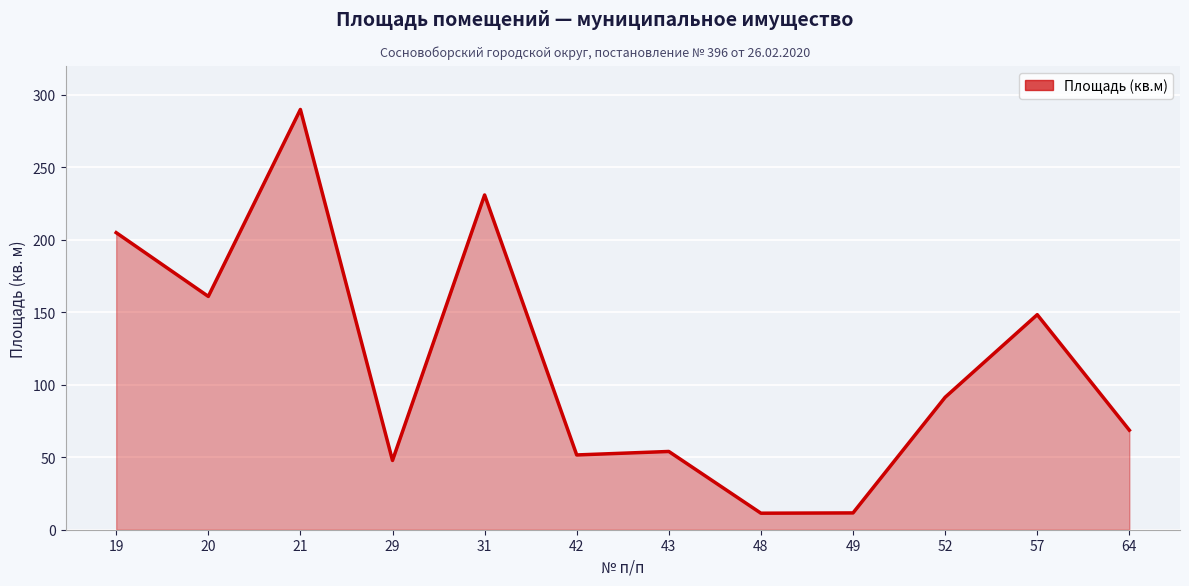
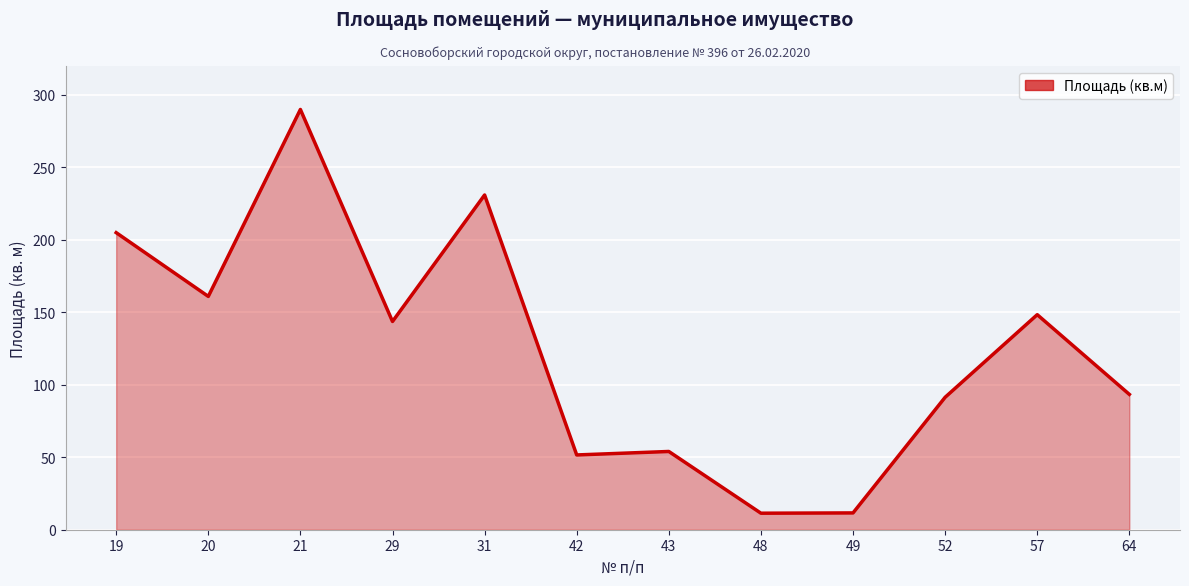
29: 48 -> 144
64: 69 -> 93
